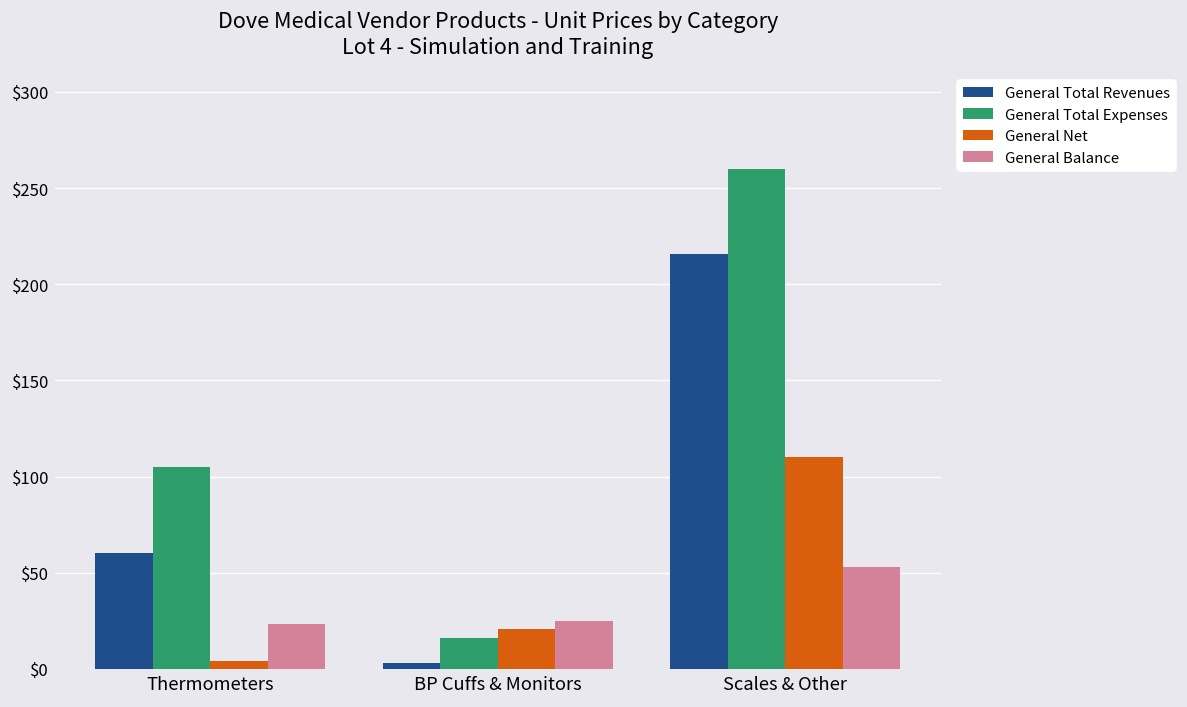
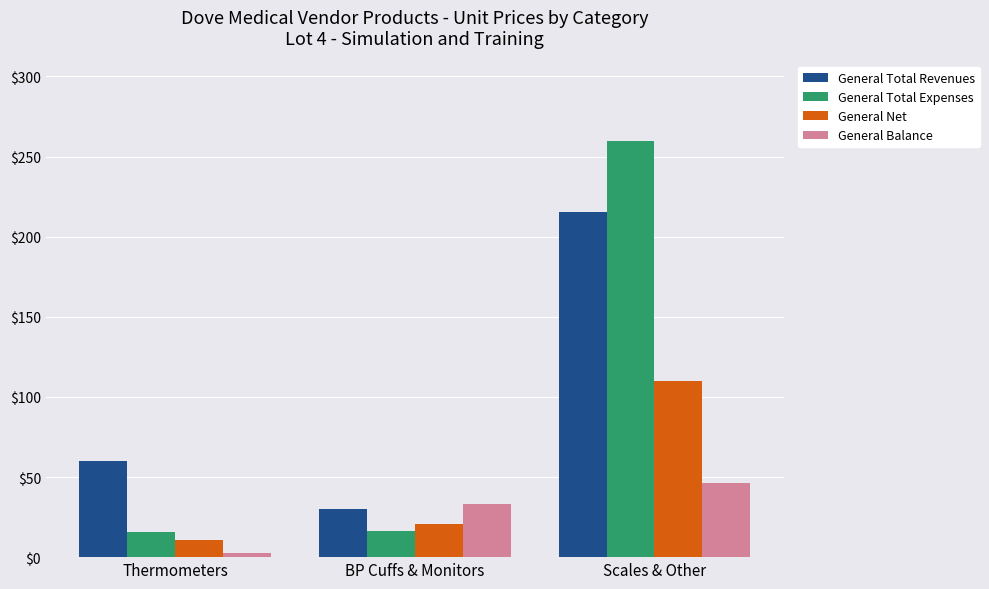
General Total Expenses, Thermometers: $105 -> $16
General Net, Thermometers: $4 -> $11
General Balance, Thermometers: $23 -> $2
General Total Revenues, BP Cuffs & Monitors: $3 -> $30
General Balance, BP Cuffs & Monitors: $25 -> $33
General Balance, Scales & Other: $53 -> $46
